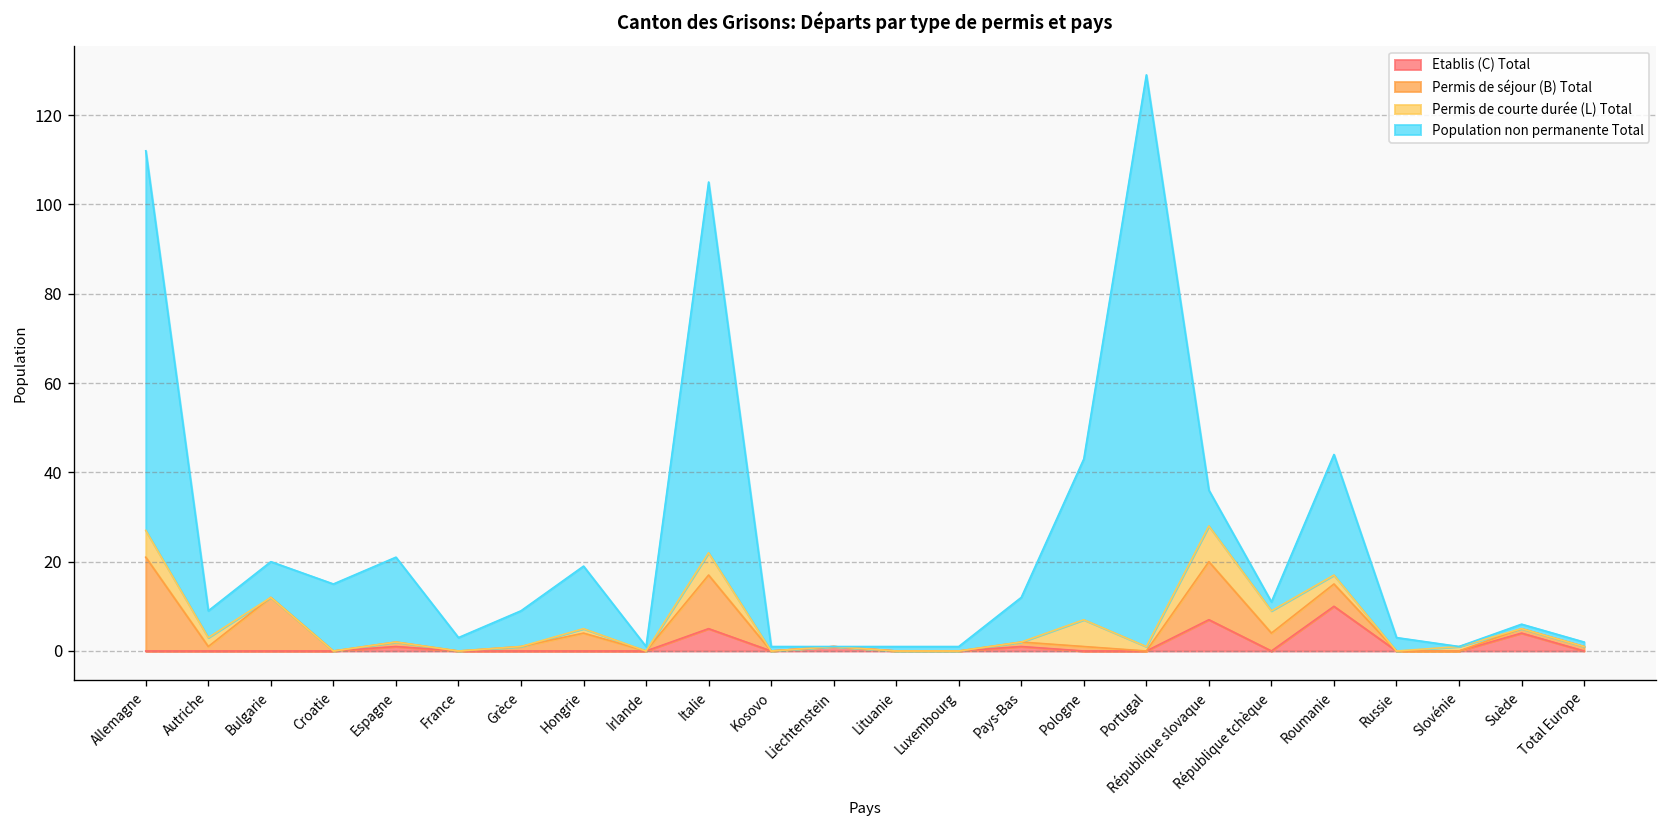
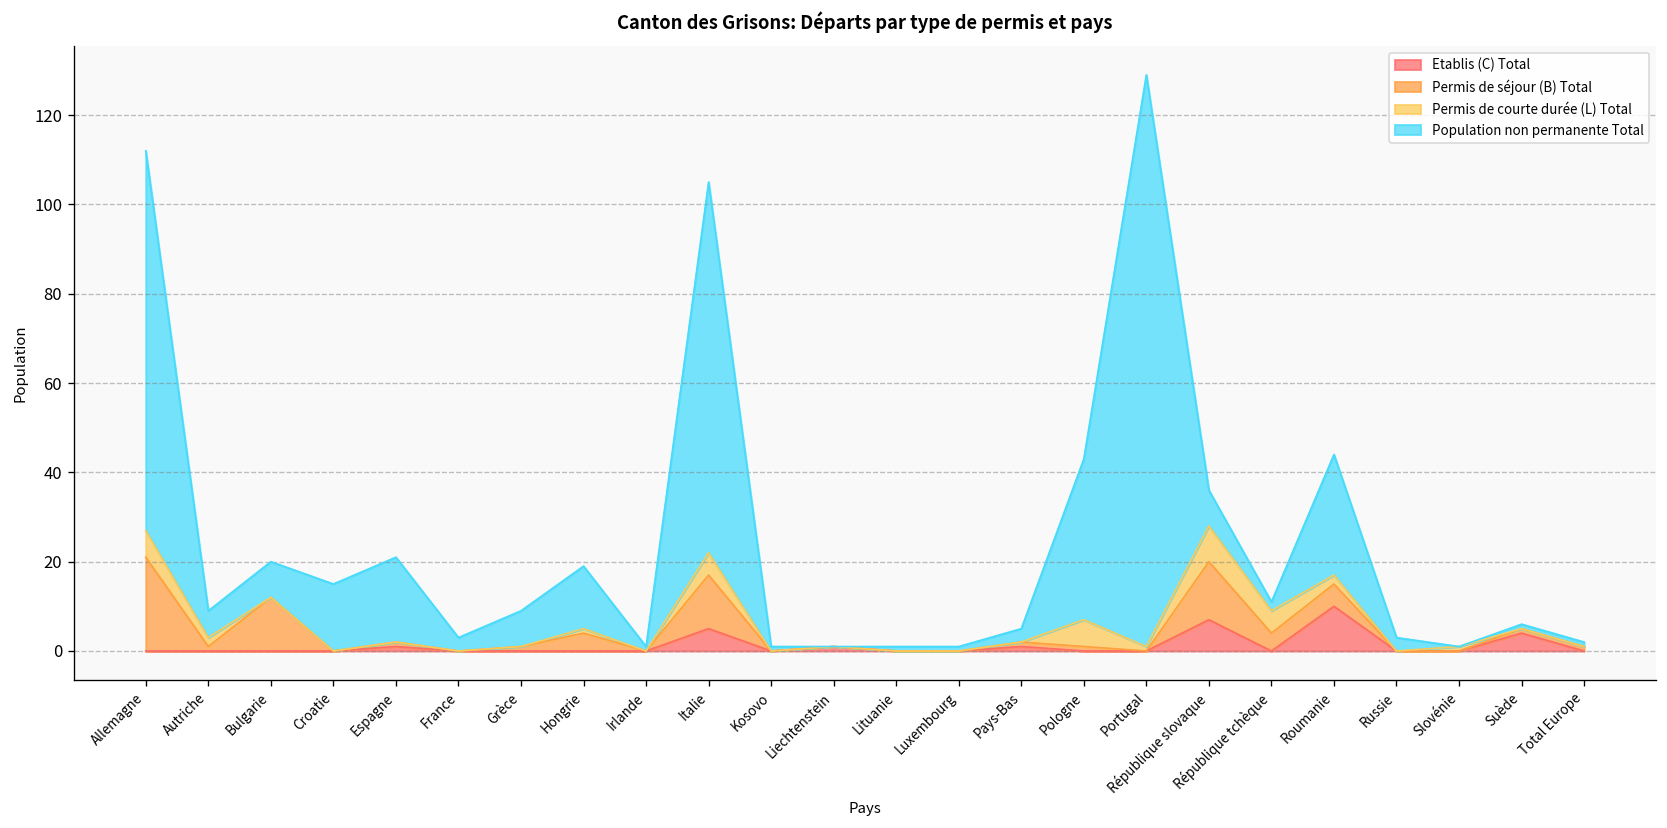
Population non permanente Total, Pays-Bas: 10 -> 3
